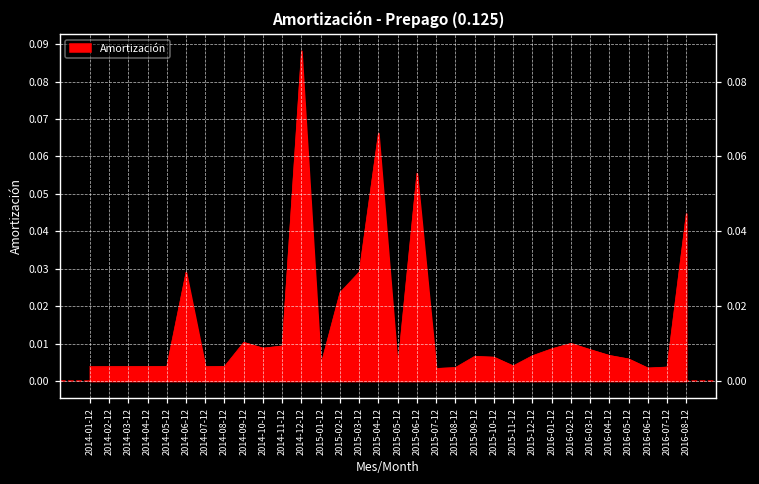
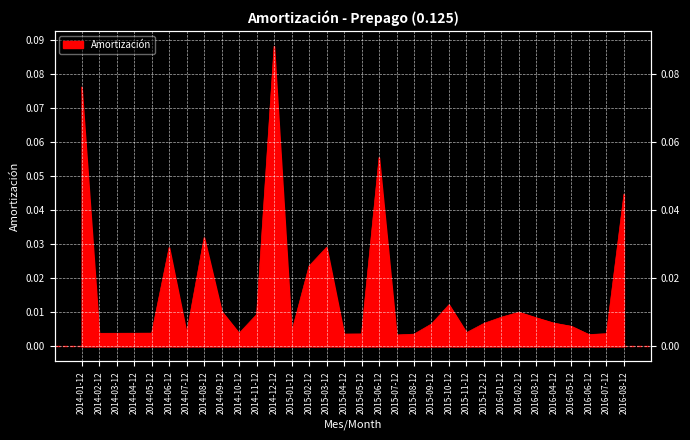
2014-01-12: 0.004 -> 0.076
2014-08-12: 0.004 -> 0.032
2014-10-12: 0.009 -> 0.004
2015-04-12: 0.066 -> 0.004
2015-10-12: 0.006 -> 0.012
